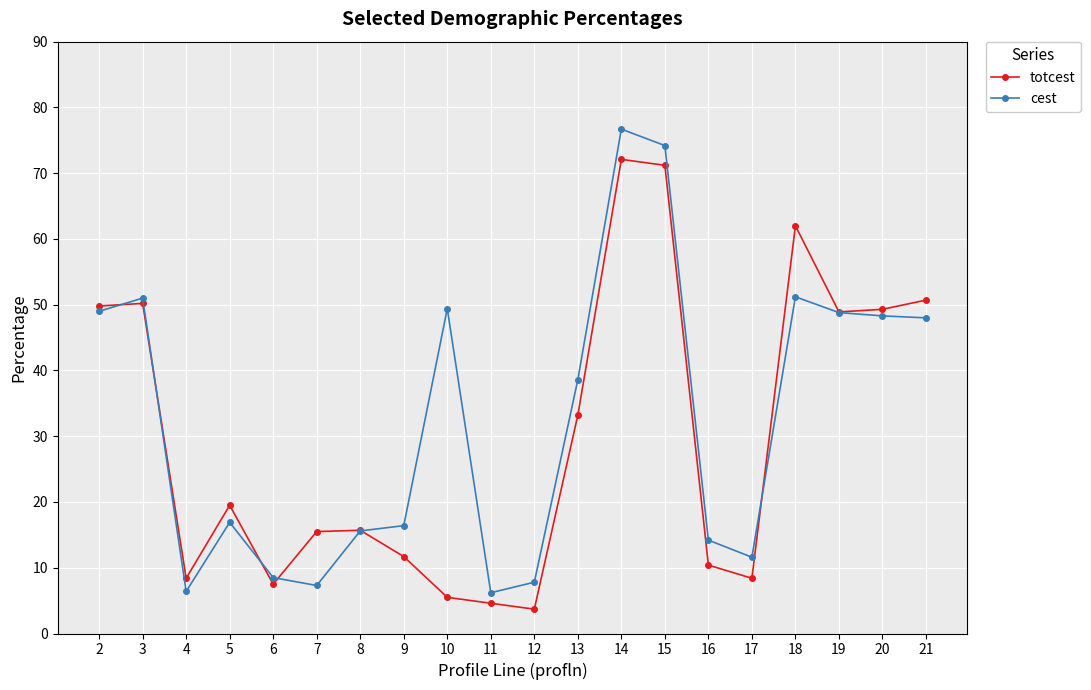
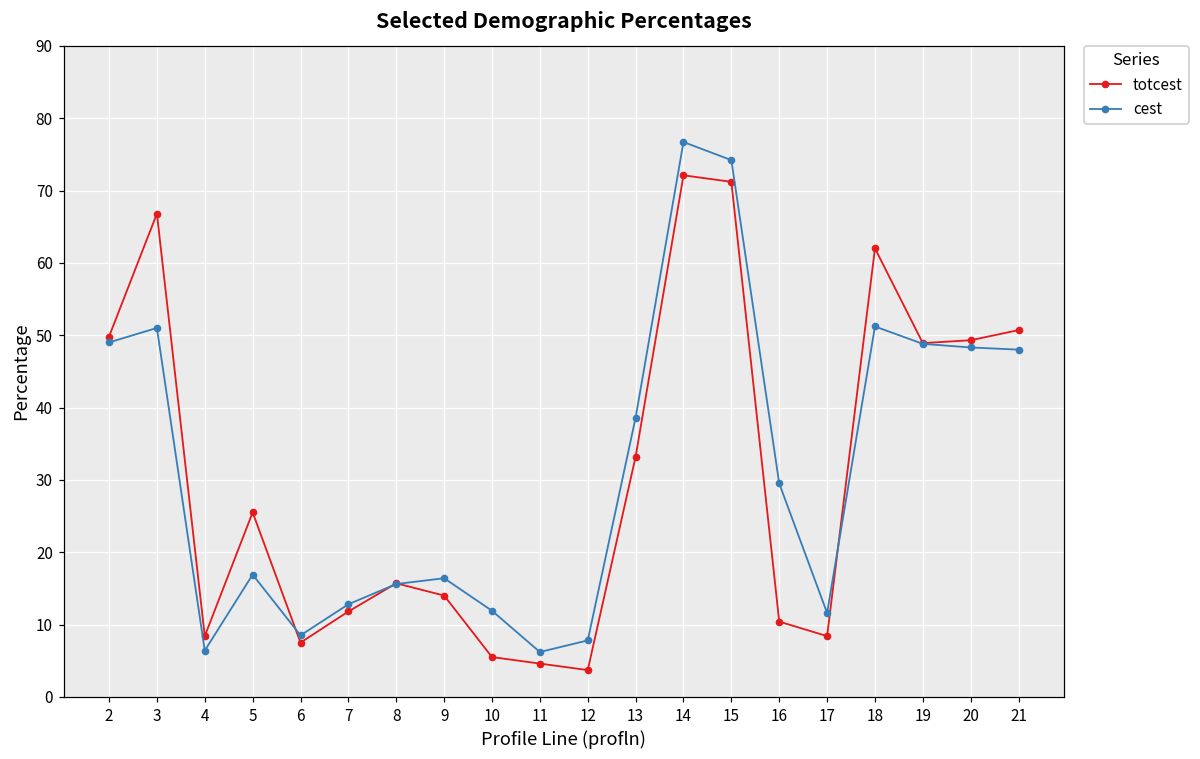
totcest, 3: 50 -> 67
totcest, 5: 20 -> 26
totcest, 7: 16 -> 12
cest, 7: 7 -> 13
totcest, 9: 12 -> 14
cest, 10: 49 -> 12
cest, 16: 14 -> 30
